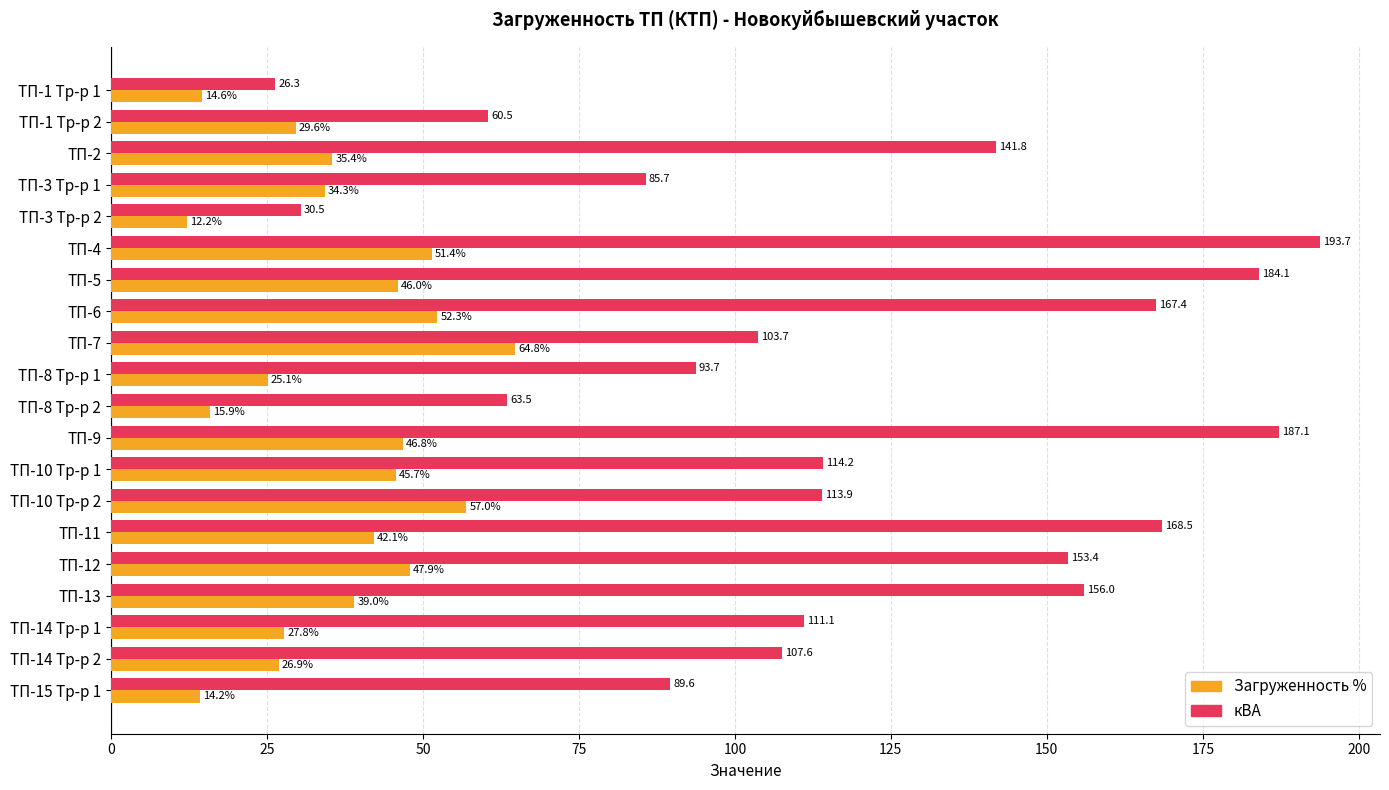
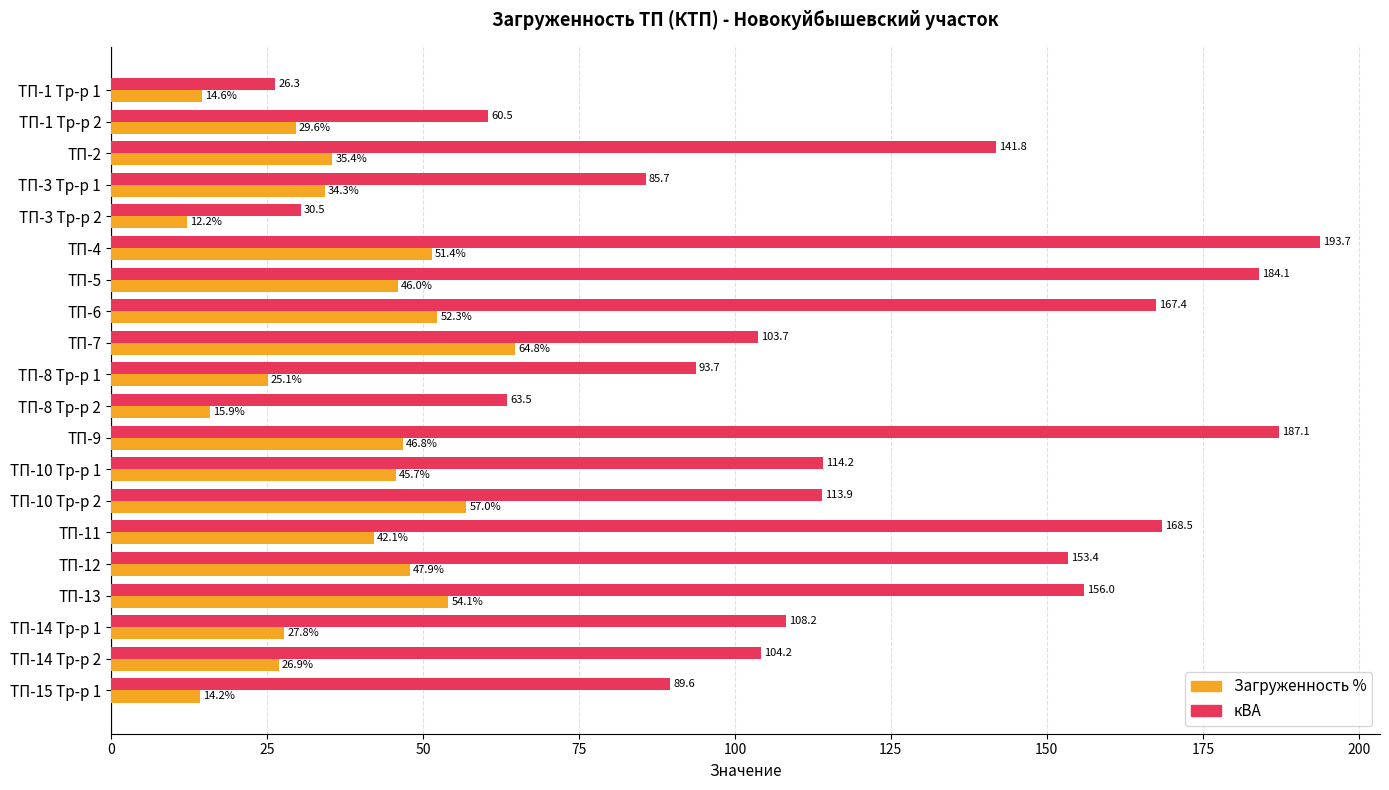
Загруженность %, ТП-13: 39.0% -> 54.1%
кВА, ТП-14 Тр-р 1: 111.1 -> 108.2
кВА, ТП-14 Тр-р 2: 107.6 -> 104.2
